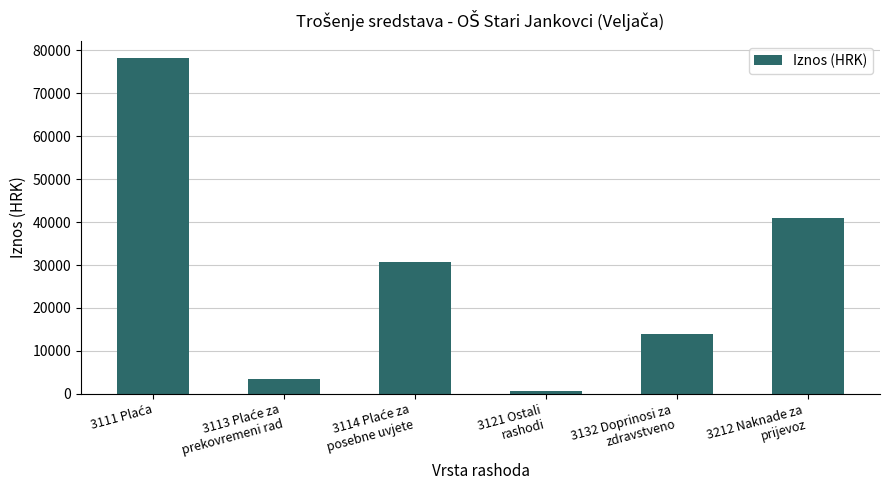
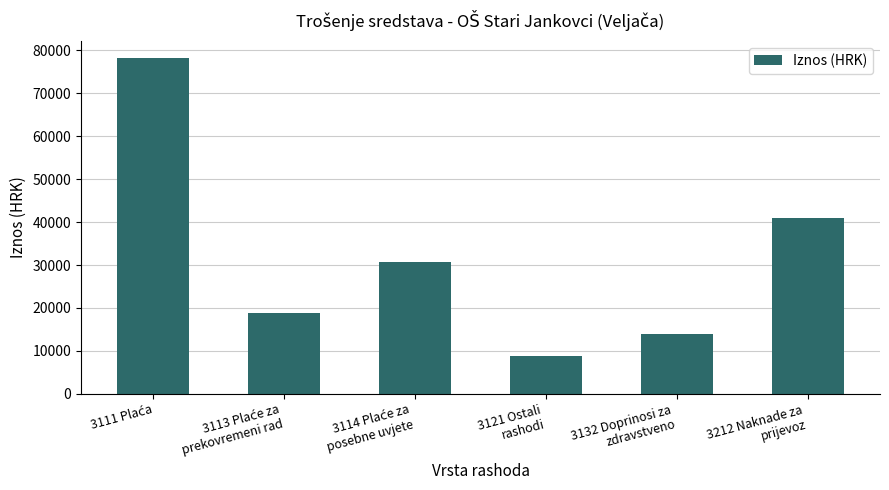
3113 Plaće za prekovremeni rad: 3000 -> 19000
3121 Ostali rashodi: 1000 -> 9000
